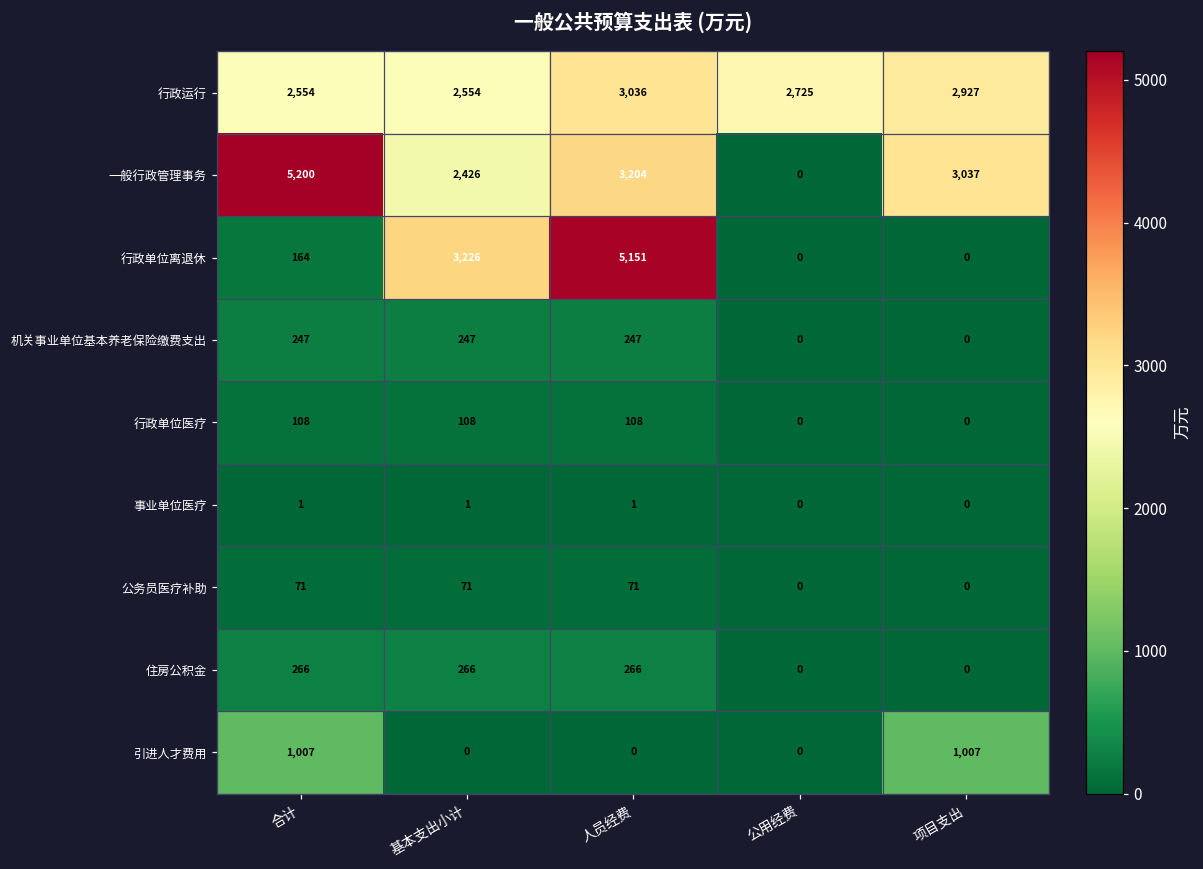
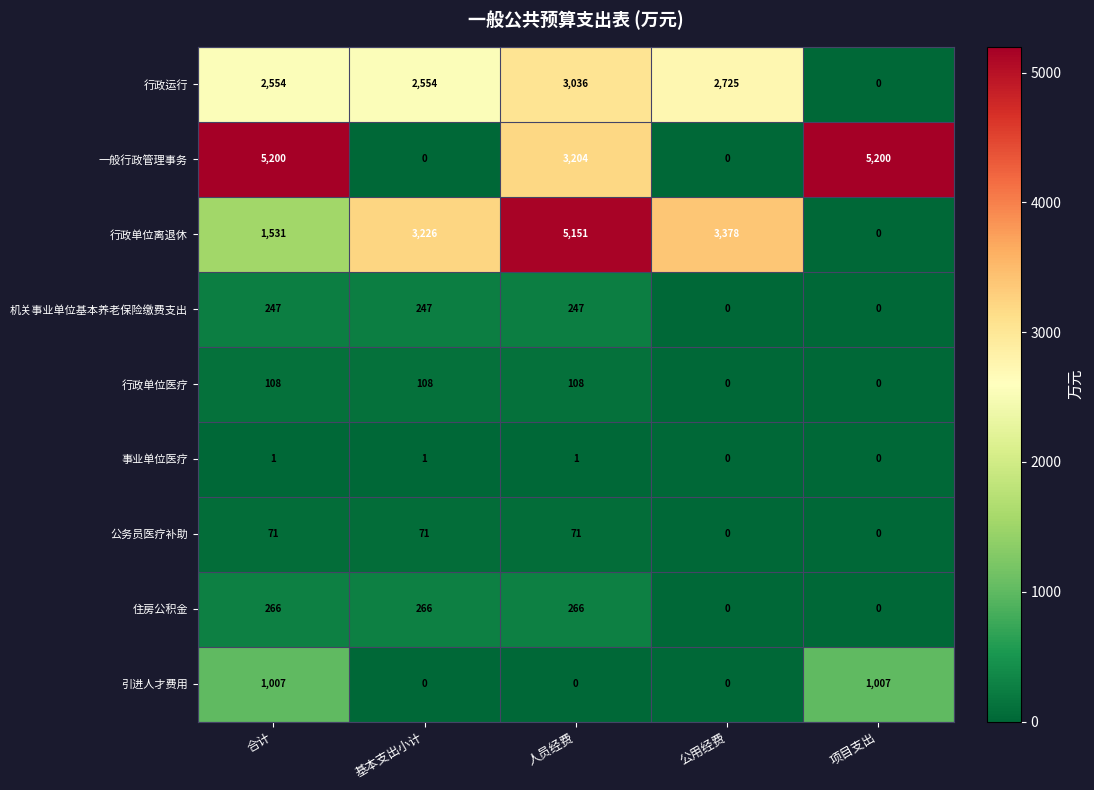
行政运行, 项目支出: 2,927 -> 0
一般行政管理事务, 基本支出小计: 2,426 -> 0
一般行政管理事务, 项目支出: 3,037 -> 5,200
行政单位离退休, 合计: 164 -> 1,531
行政单位离退休, 公用经费: 0 -> 3,378
